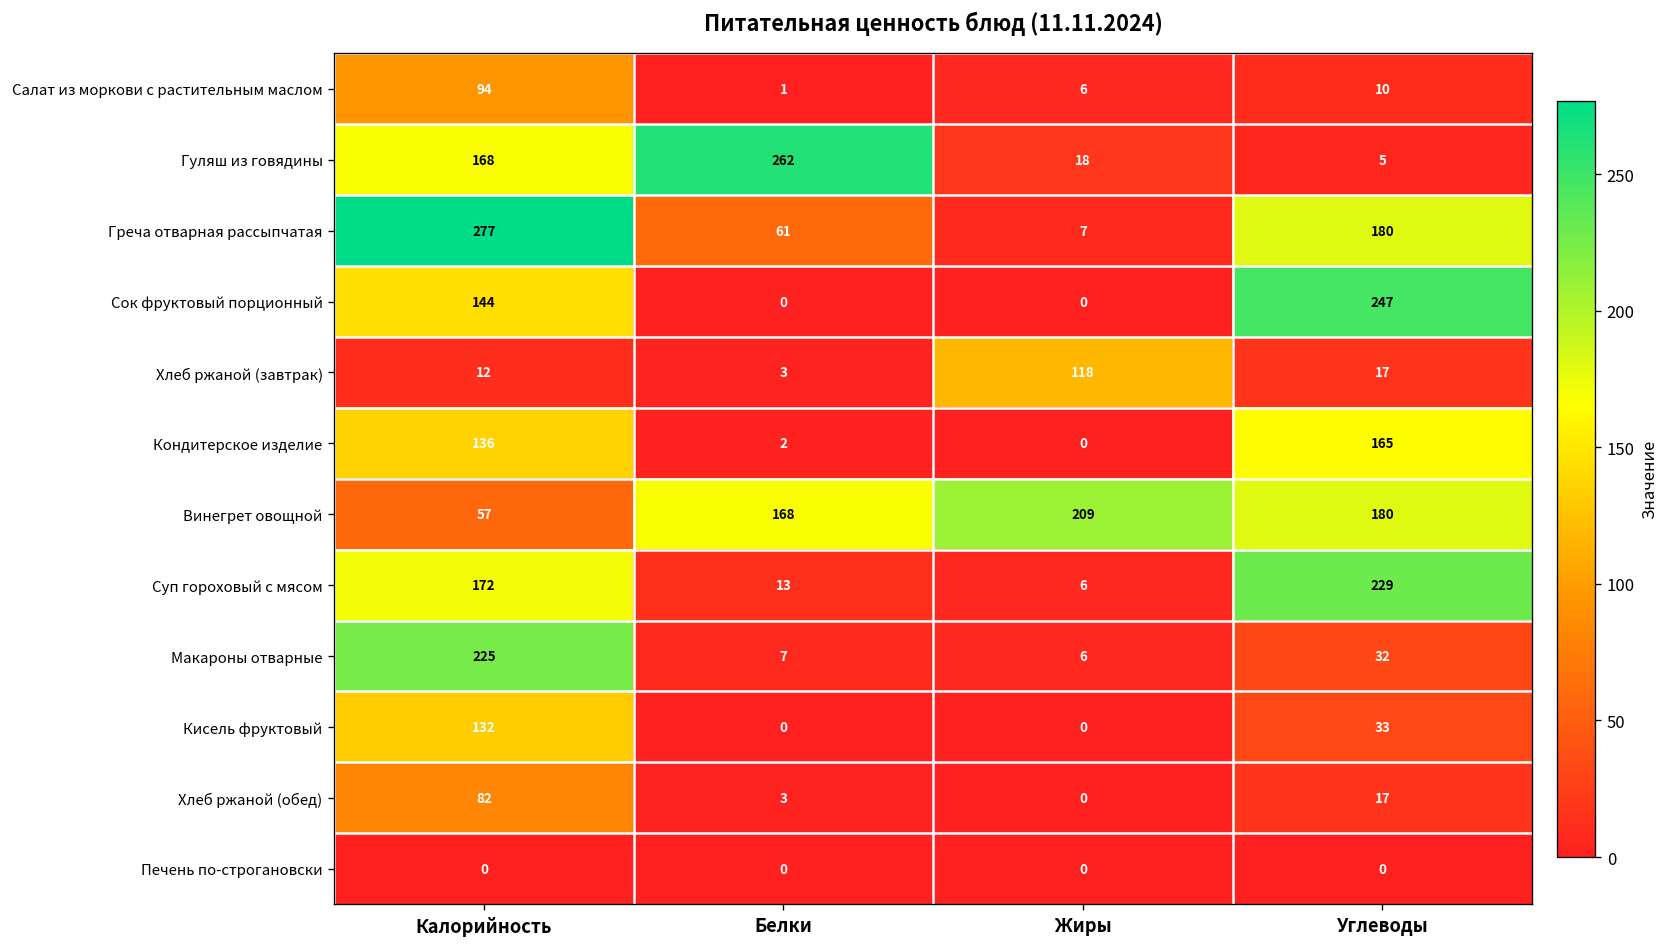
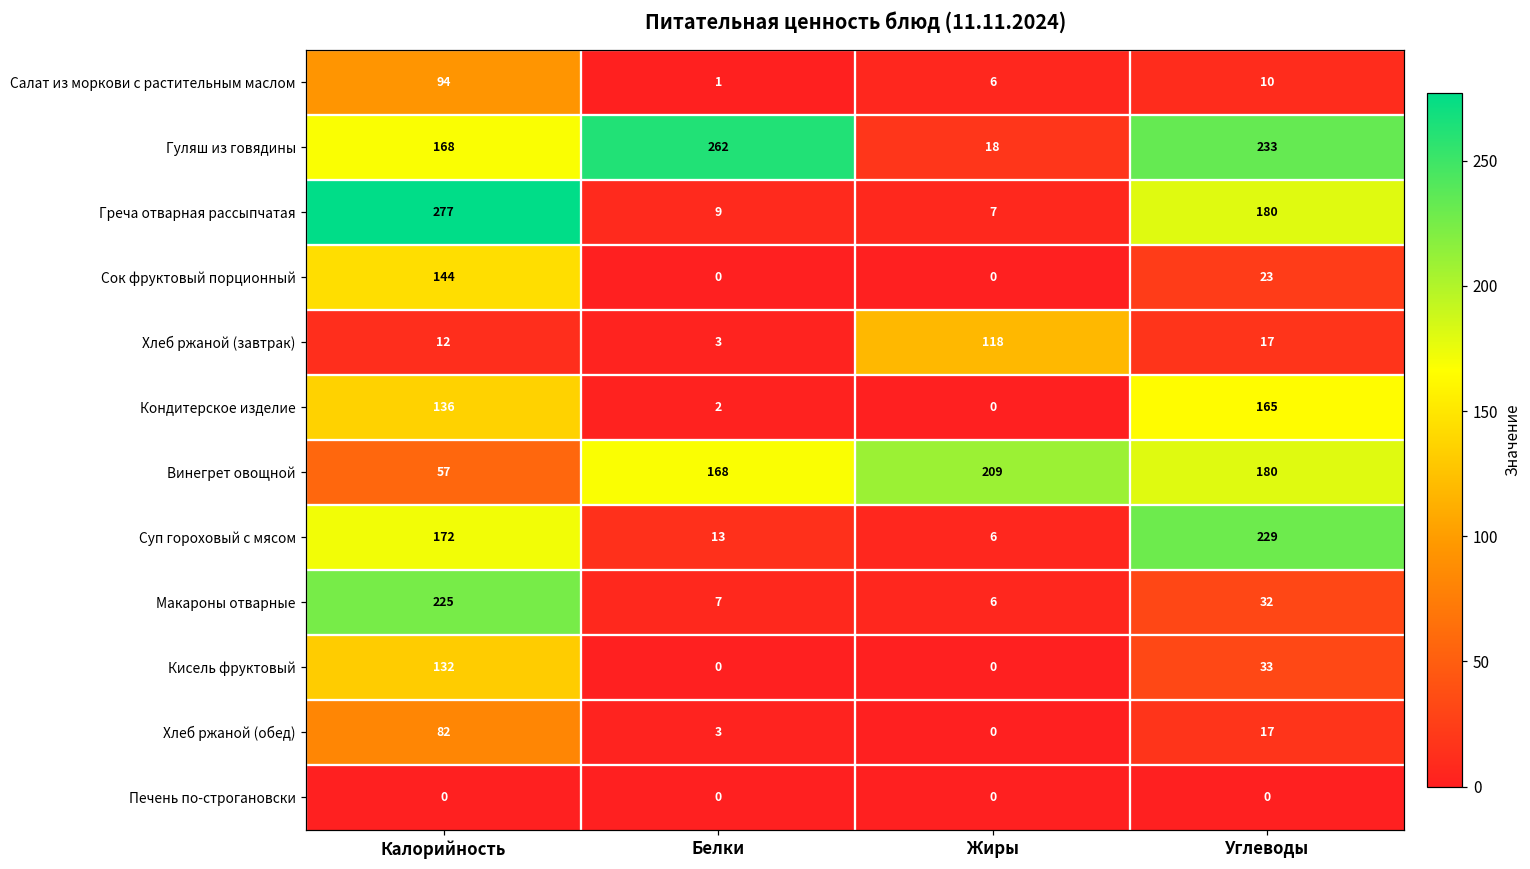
Гуляш из говядины, Углеводы: 5 -> 233
Греча отварная рассыпчатая, Белки: 61 -> 9
Сок фруктовый порционный, Углеводы: 247 -> 23
